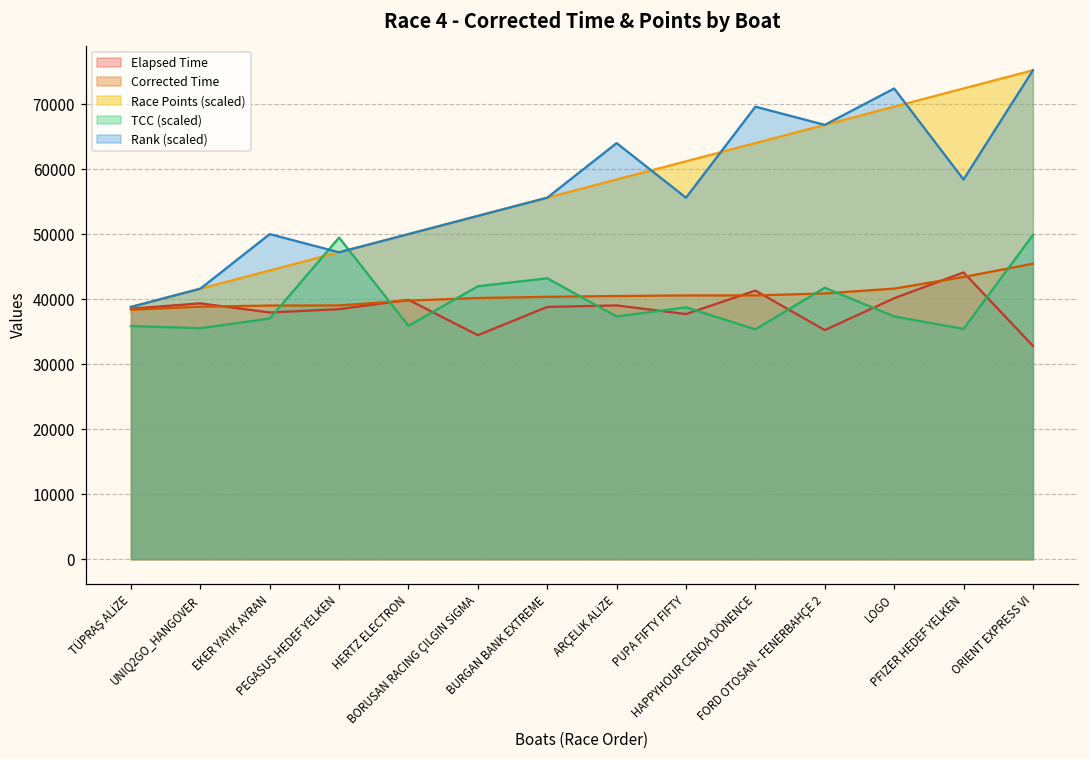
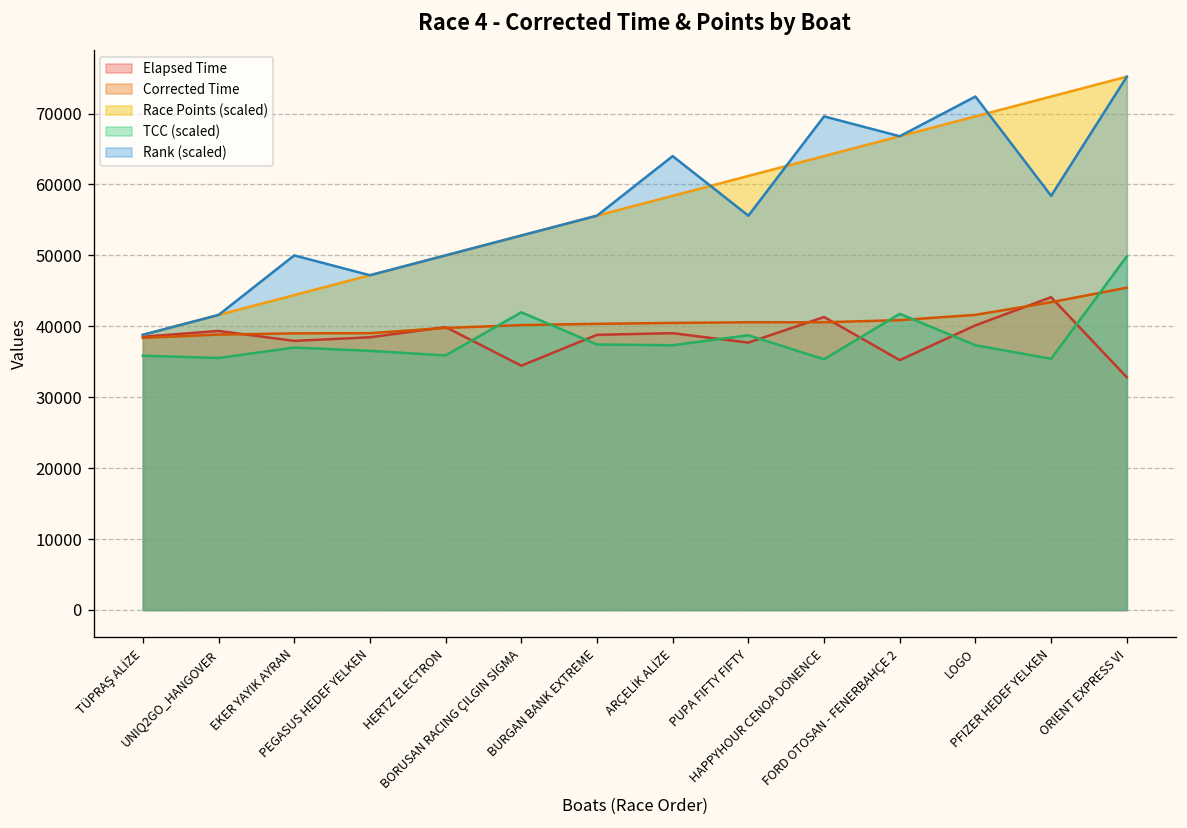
TCC (scaled), PEGASUS HEDEF YELKEN: 49000 -> 37000
TCC (scaled), BURGAN BANK EXTREME: 43000 -> 37000
